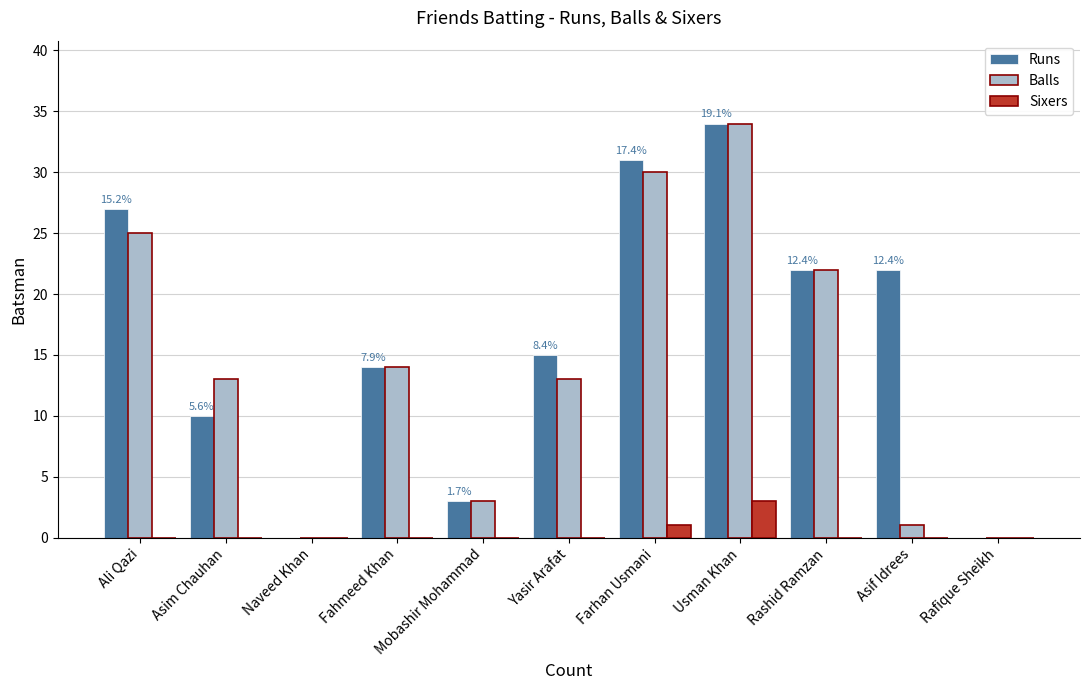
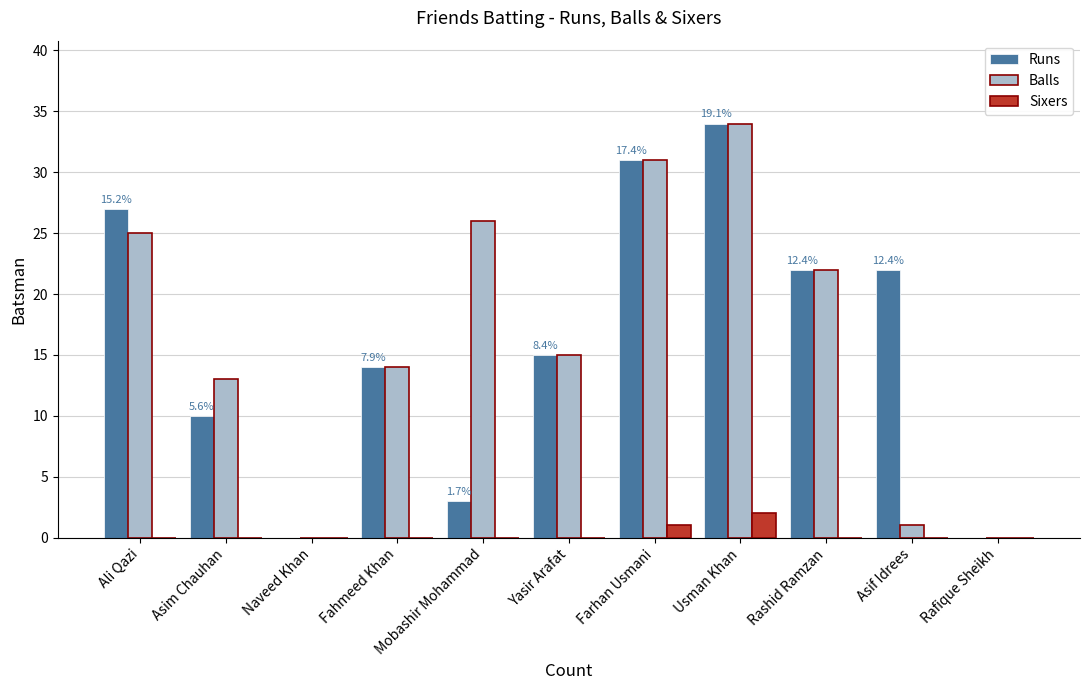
Balls, Mobashir Mohammad: 3 -> 26
Balls, Yasir Arafat: 13 -> 15
Balls, Farhan Usmani: 30 -> 31
Sixers, Usman Khan: 3 -> 2
